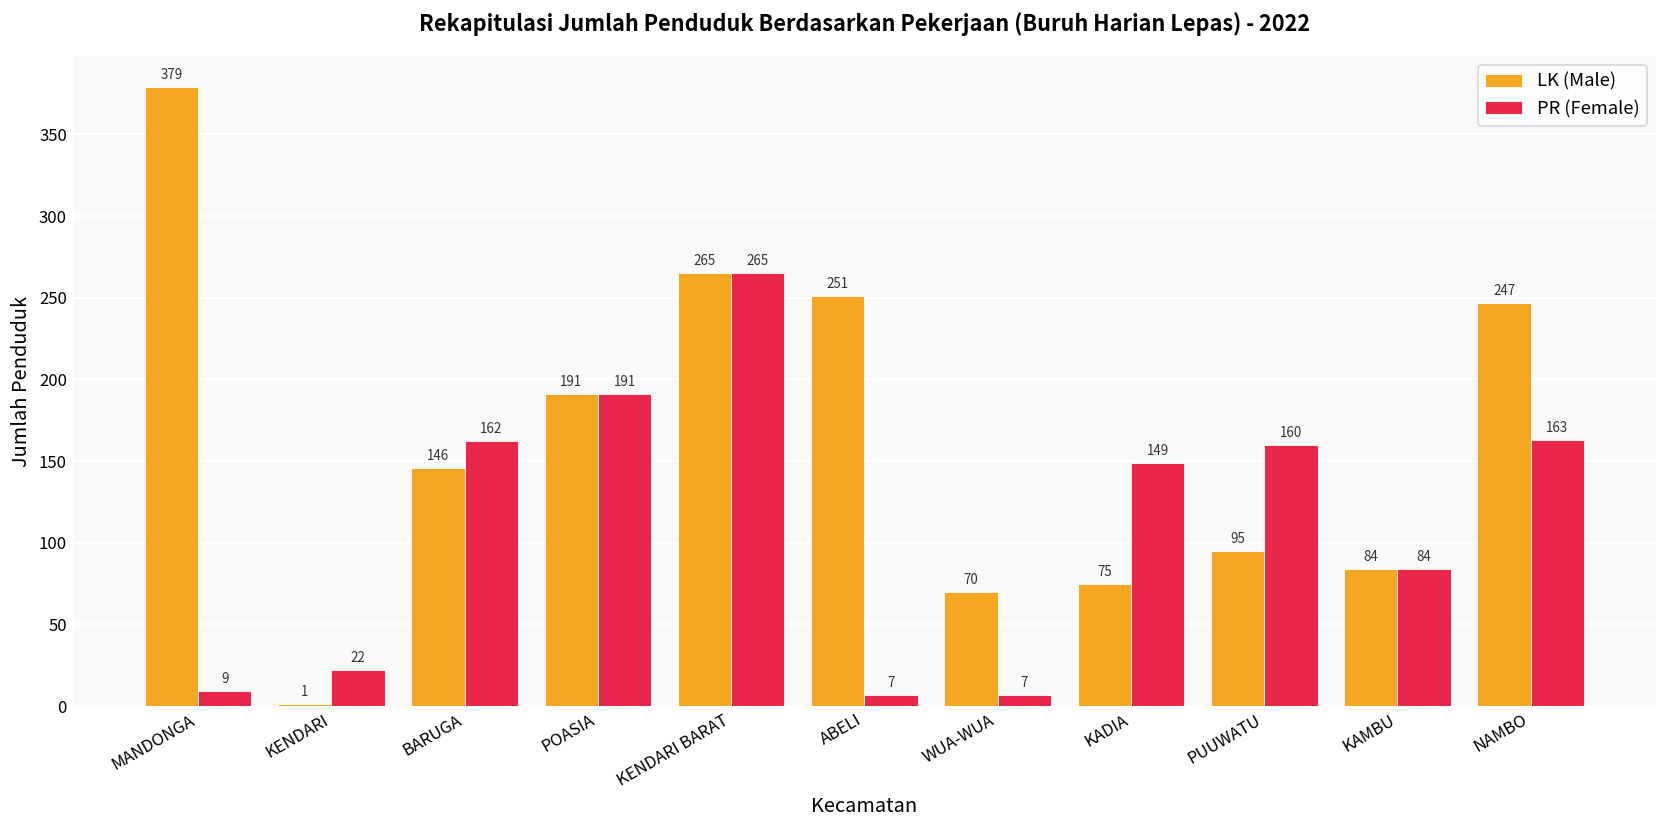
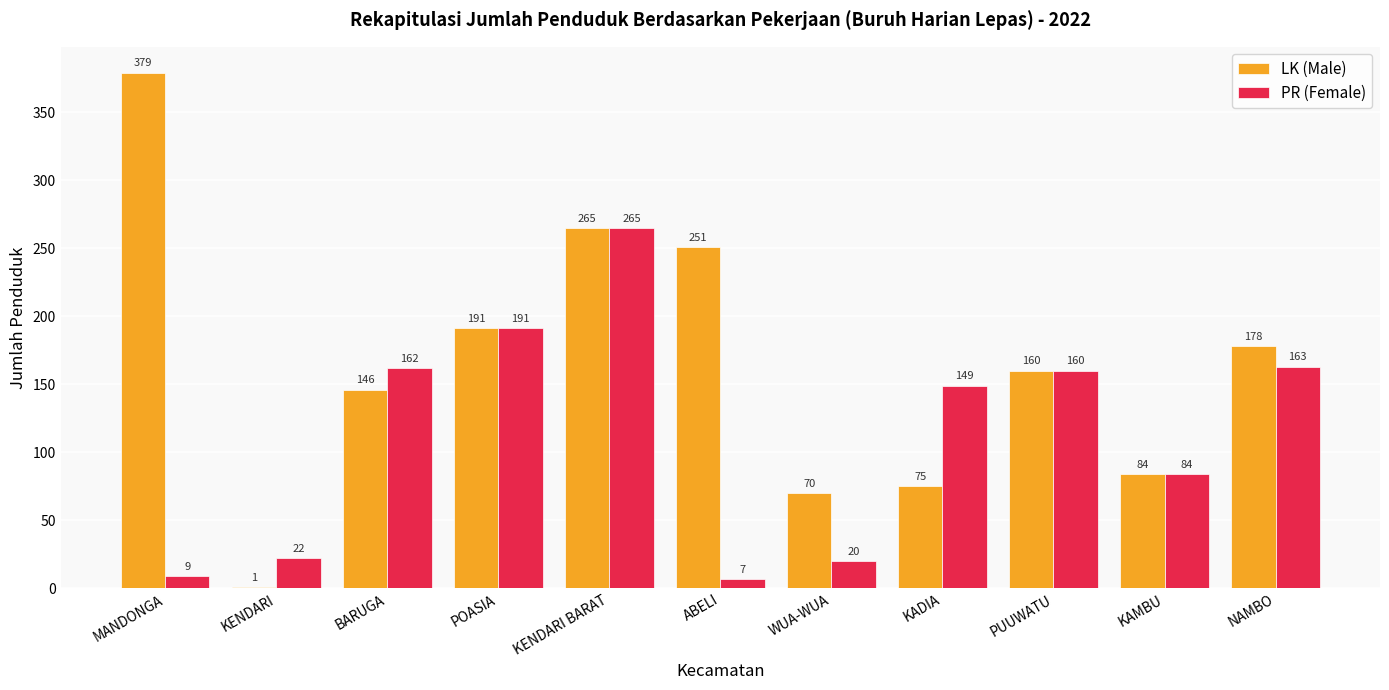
PR (Female), WUA-WUA: 7 -> 20
LK (Male), PUUWATU: 95 -> 160
LK (Male), NAMBO: 247 -> 178
